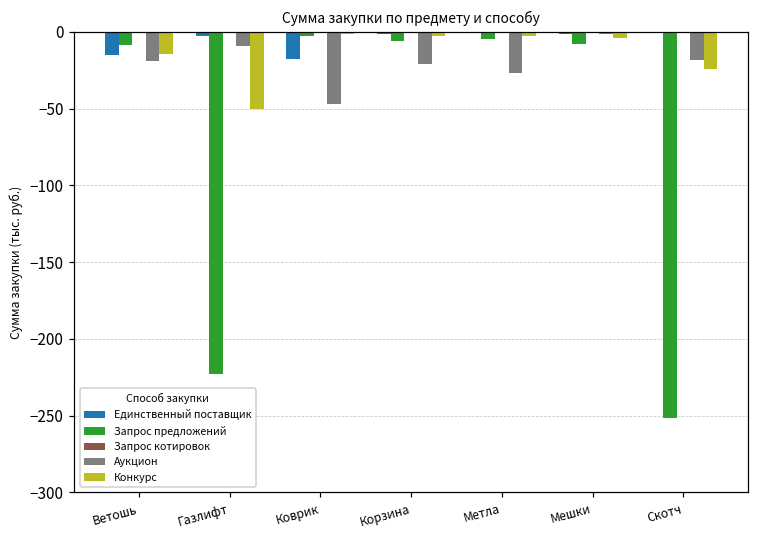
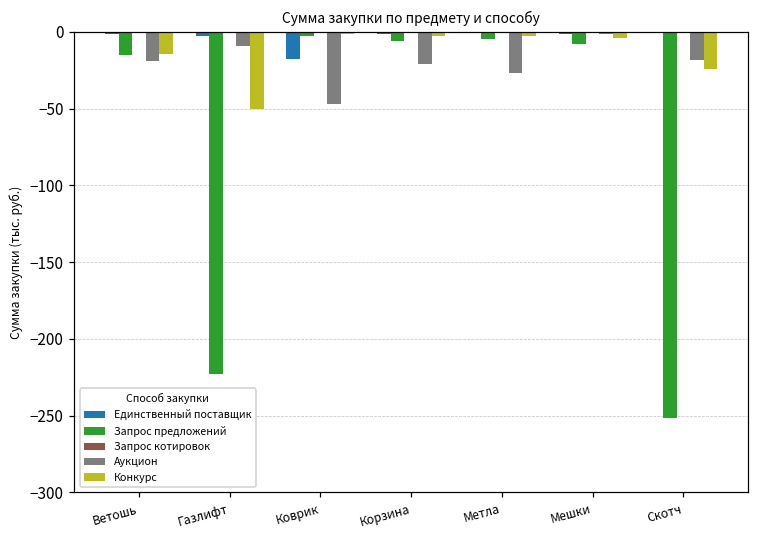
Единственный поставщик, Ветошь: -15 -> -2
Запрос предложений, Ветошь: -9 -> -15
